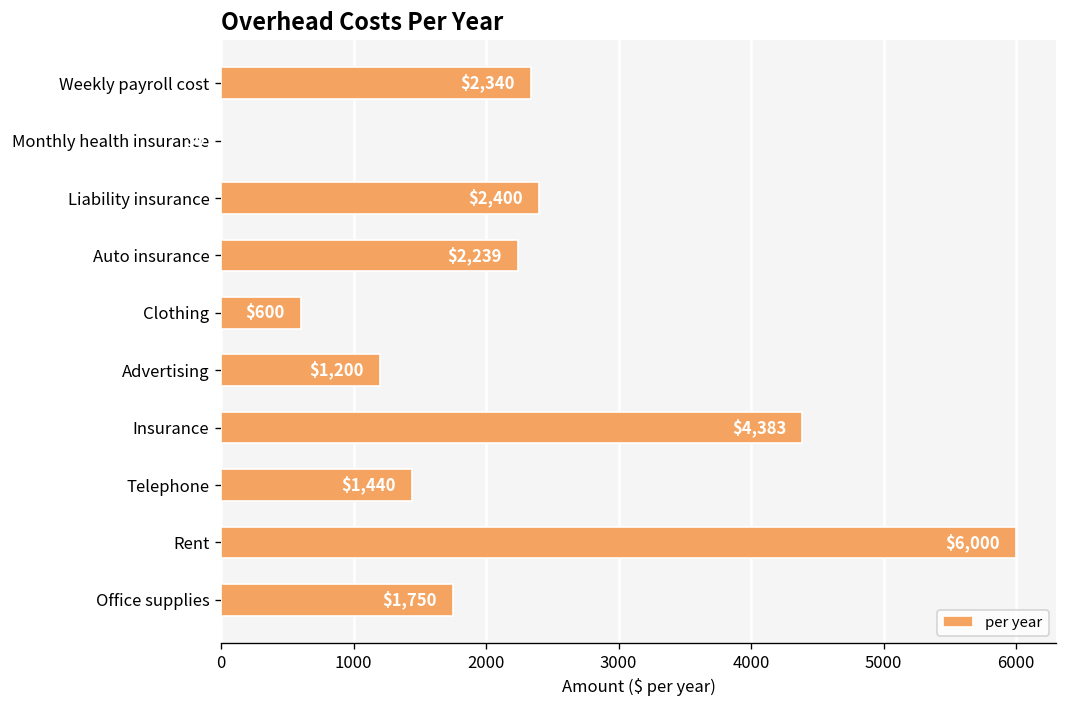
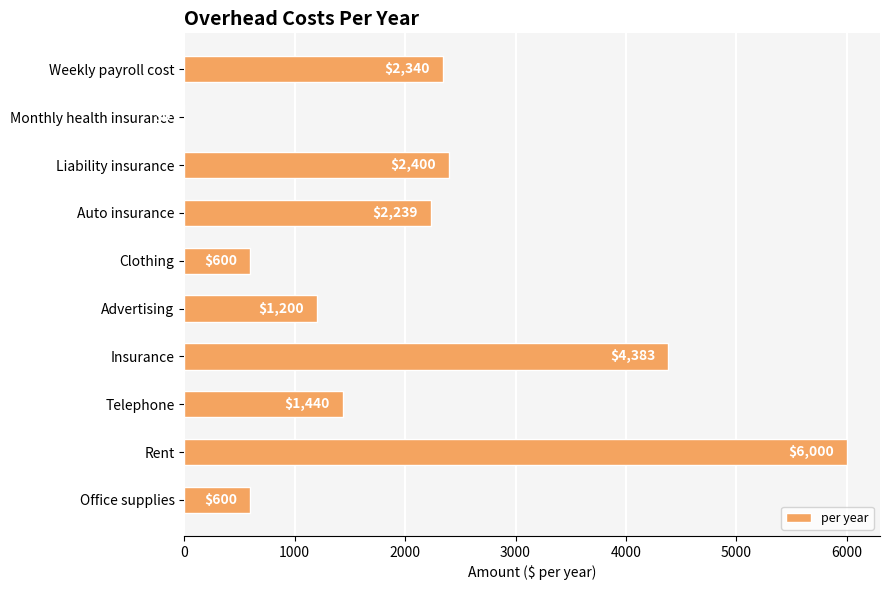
Office supplies: $1,750 -> $600
